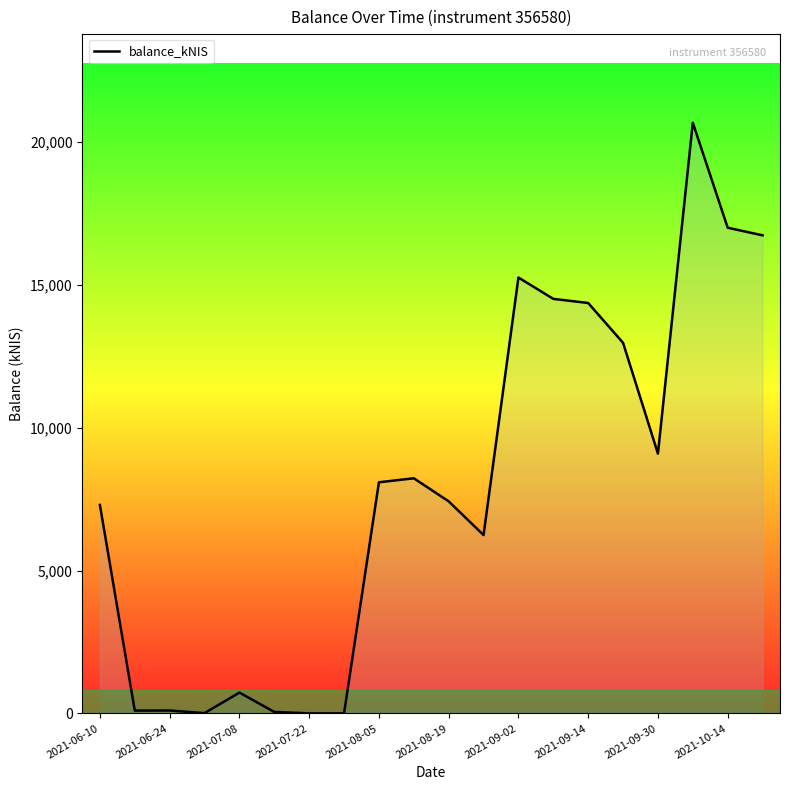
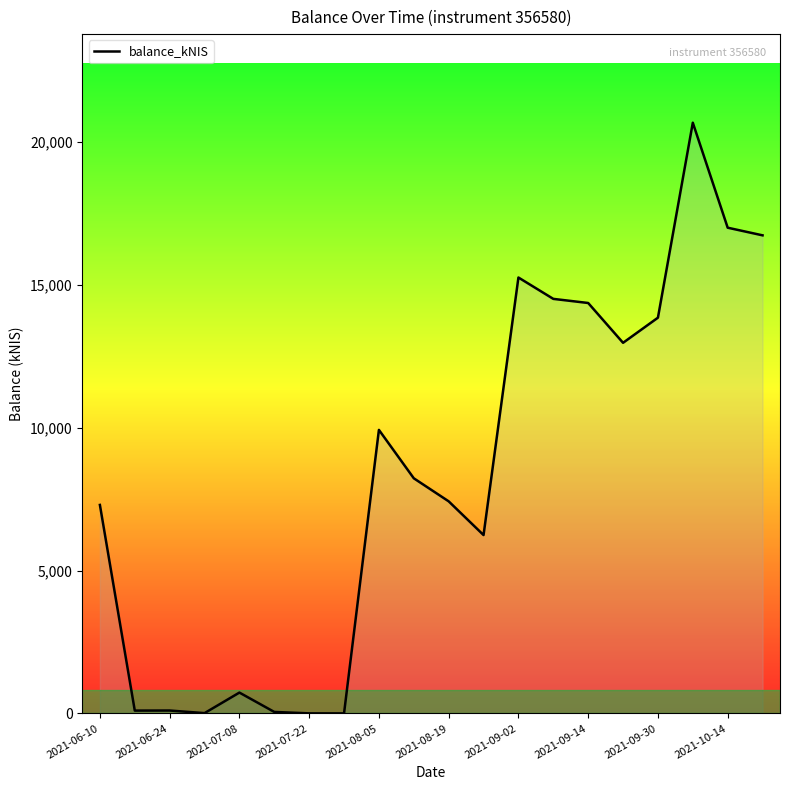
2021-08-05: 8,100 -> 9,900
2021-09-30: 9,100 -> 13,800
